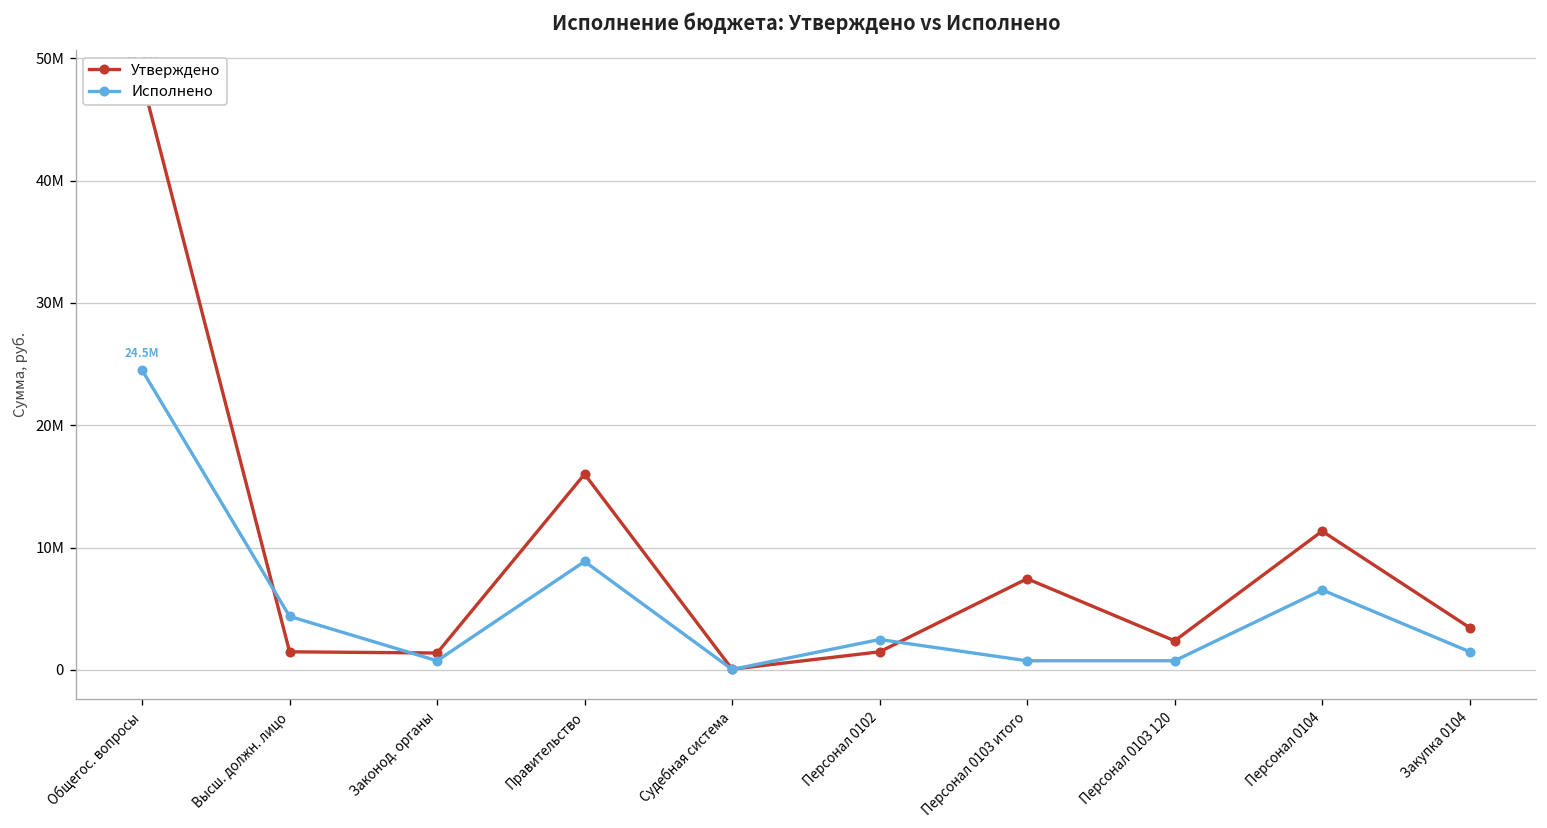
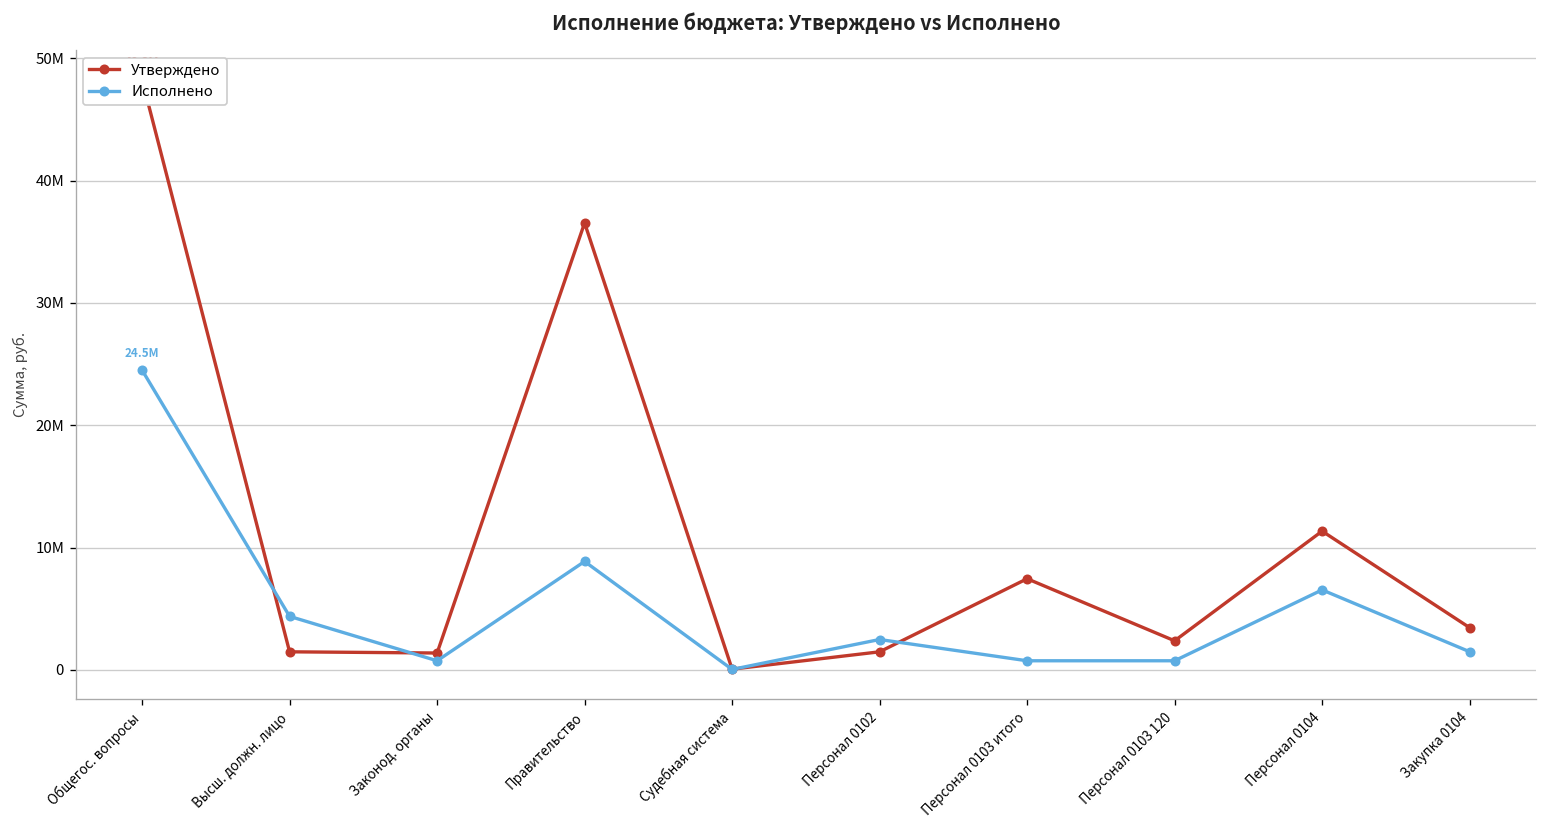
Утверждено, Правительство: 16.0М -> 36.5М
